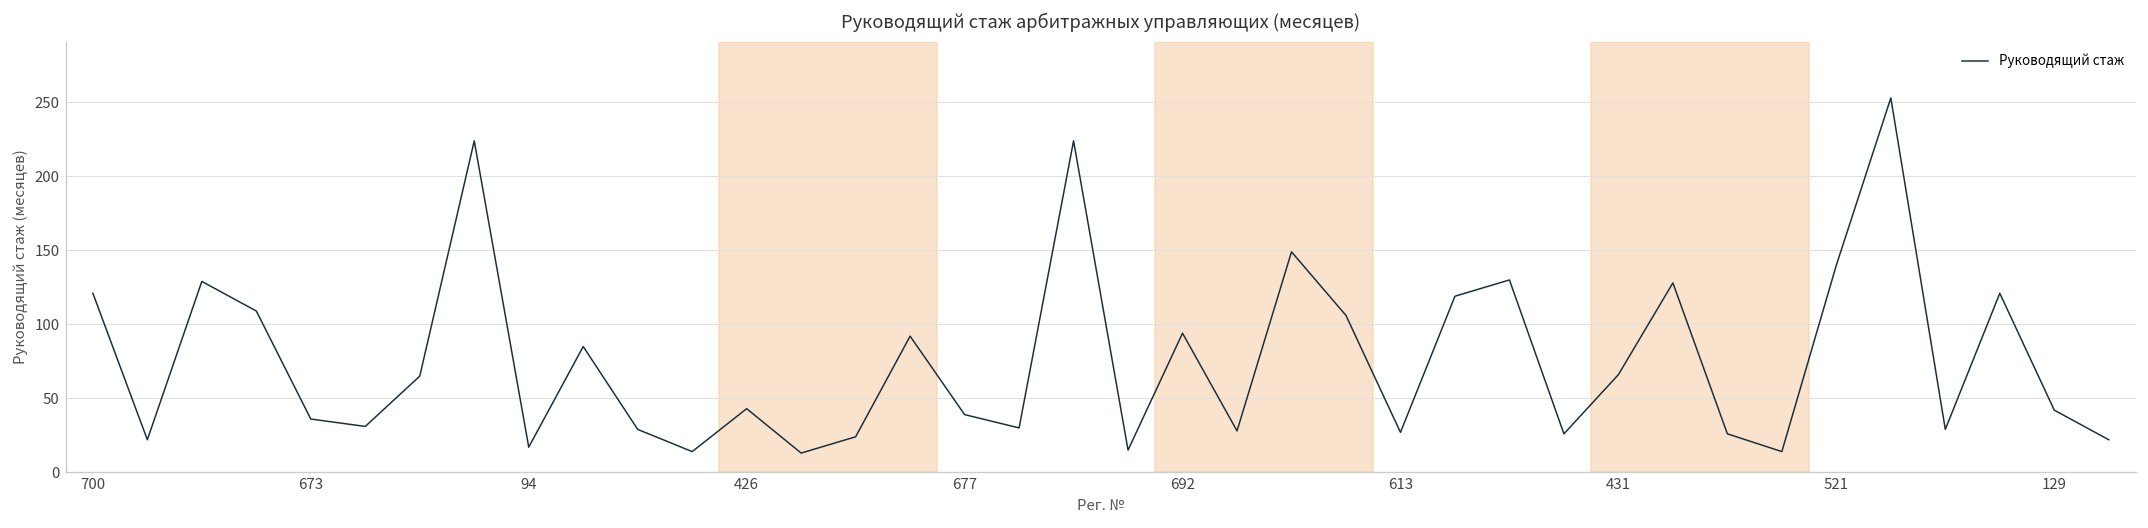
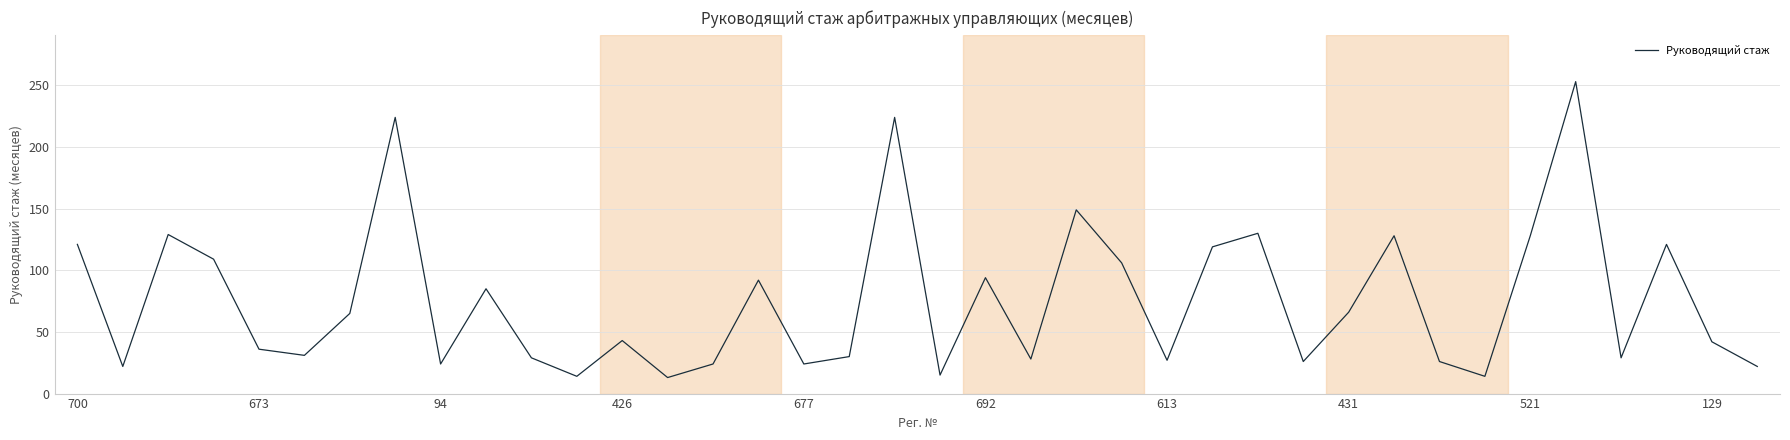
94: 17 -> 24
677: 39 -> 24
521: 140 -> 128
